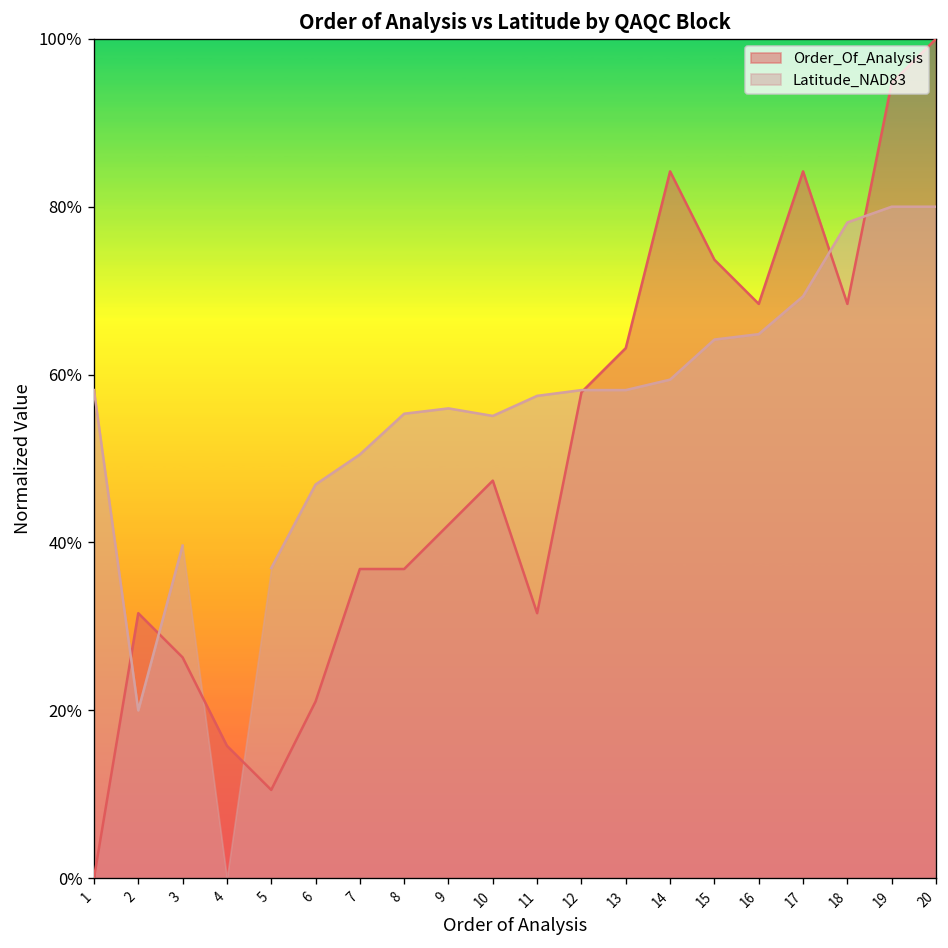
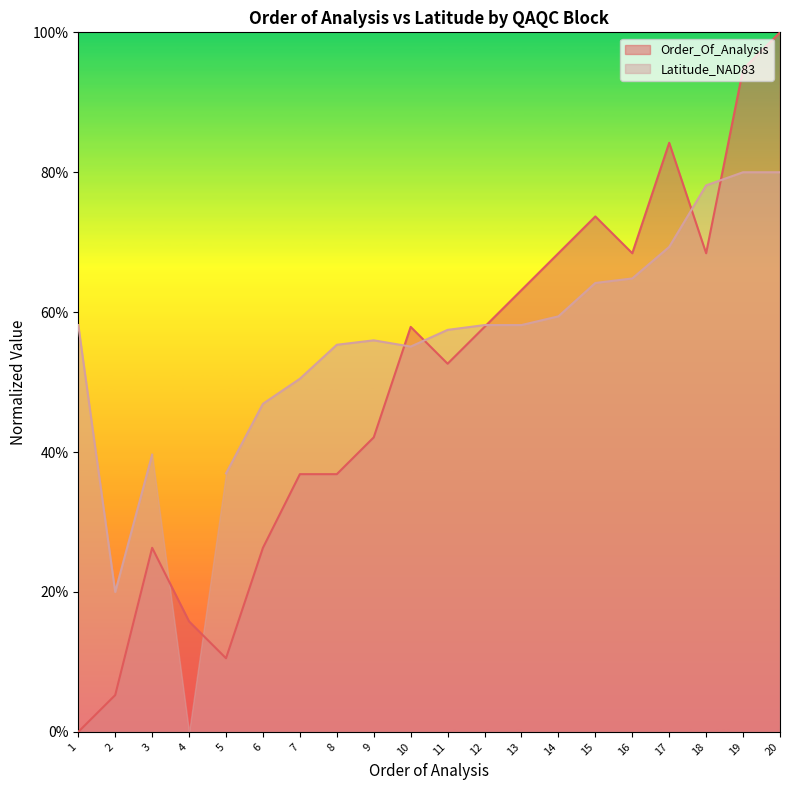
Order_Of_Analysis, 2: 32% -> 5%
Order_Of_Analysis, 6: 21% -> 26%
Order_Of_Analysis, 10: 47% -> 58%
Order_Of_Analysis, 11: 32% -> 53%
Order_Of_Analysis, 14: 84% -> 68%
